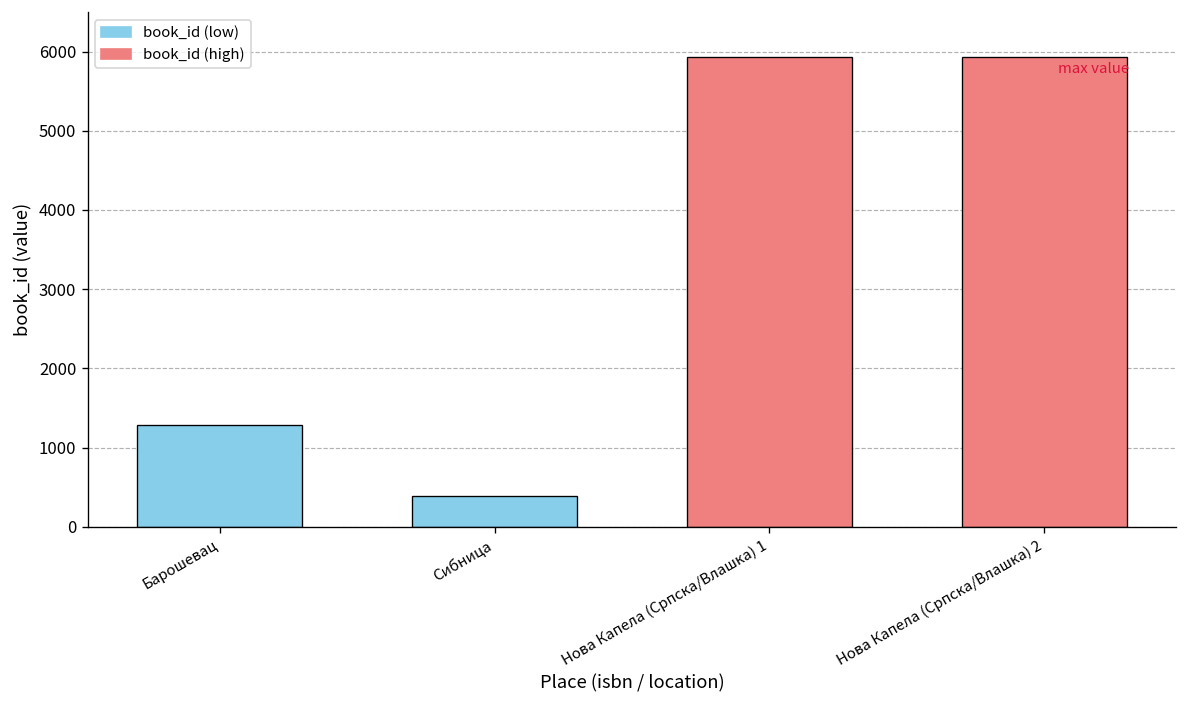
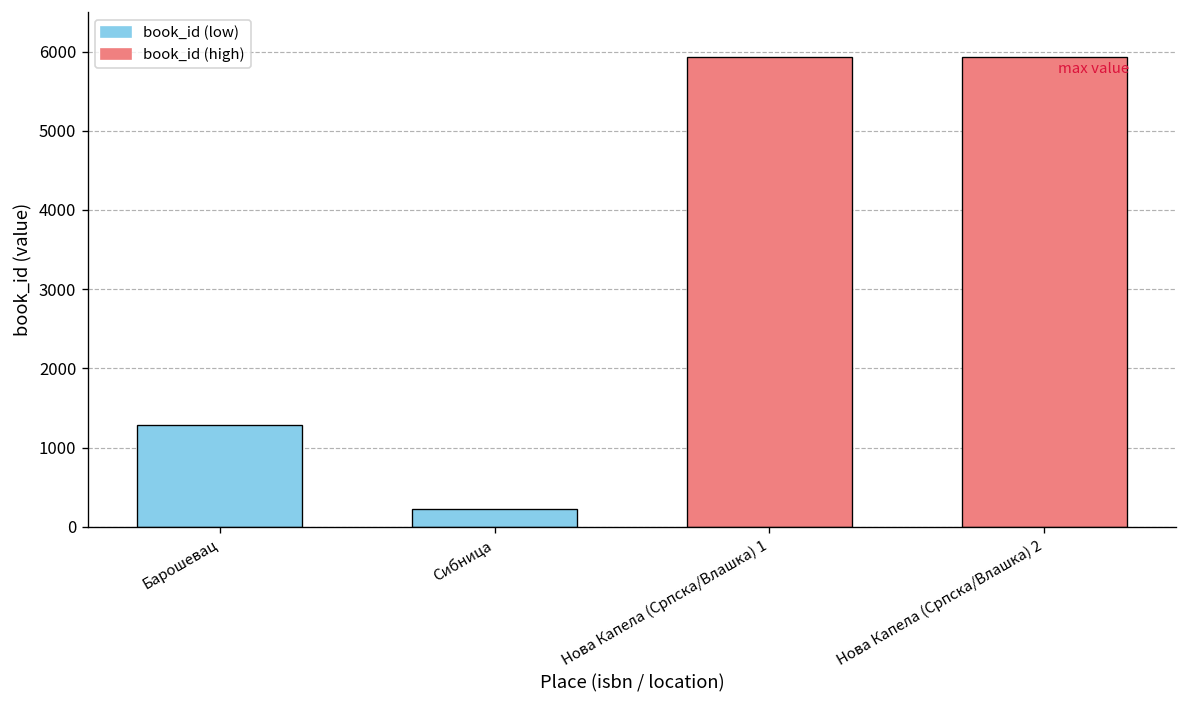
Сибница: 400 -> 200
